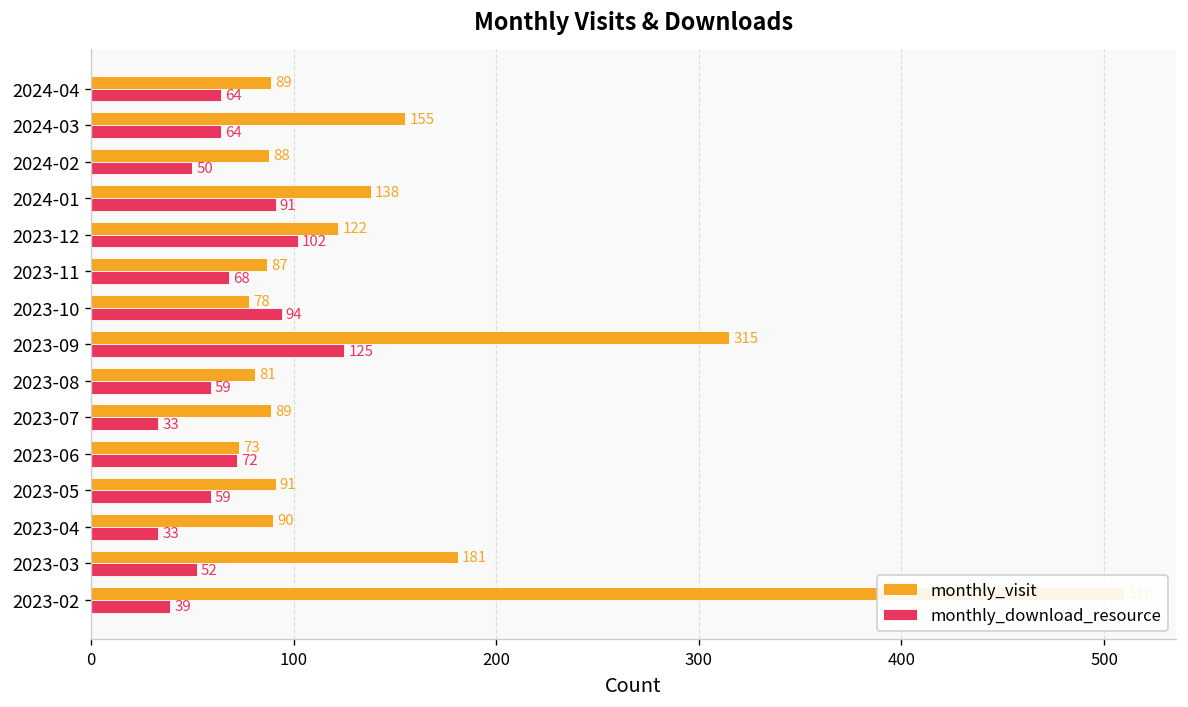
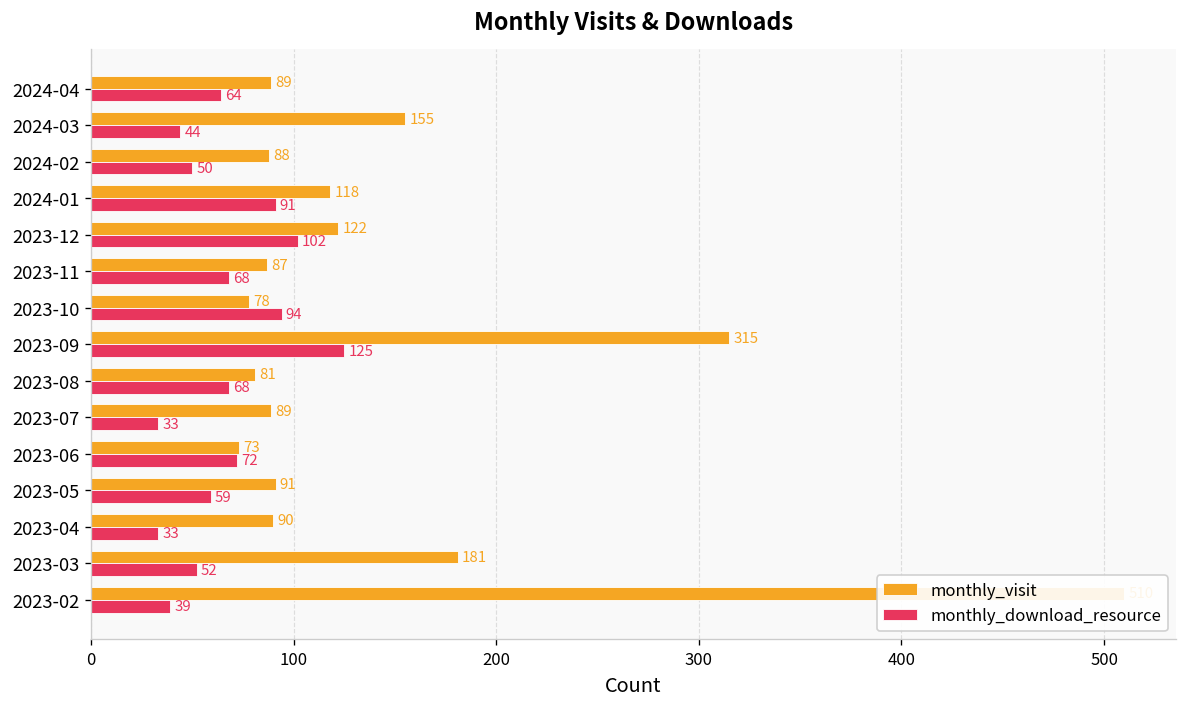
monthly_download_resource, 2024-03: 64 -> 44
monthly_visit, 2024-01: 138 -> 118
monthly_download_resource, 2023-08: 59 -> 68
